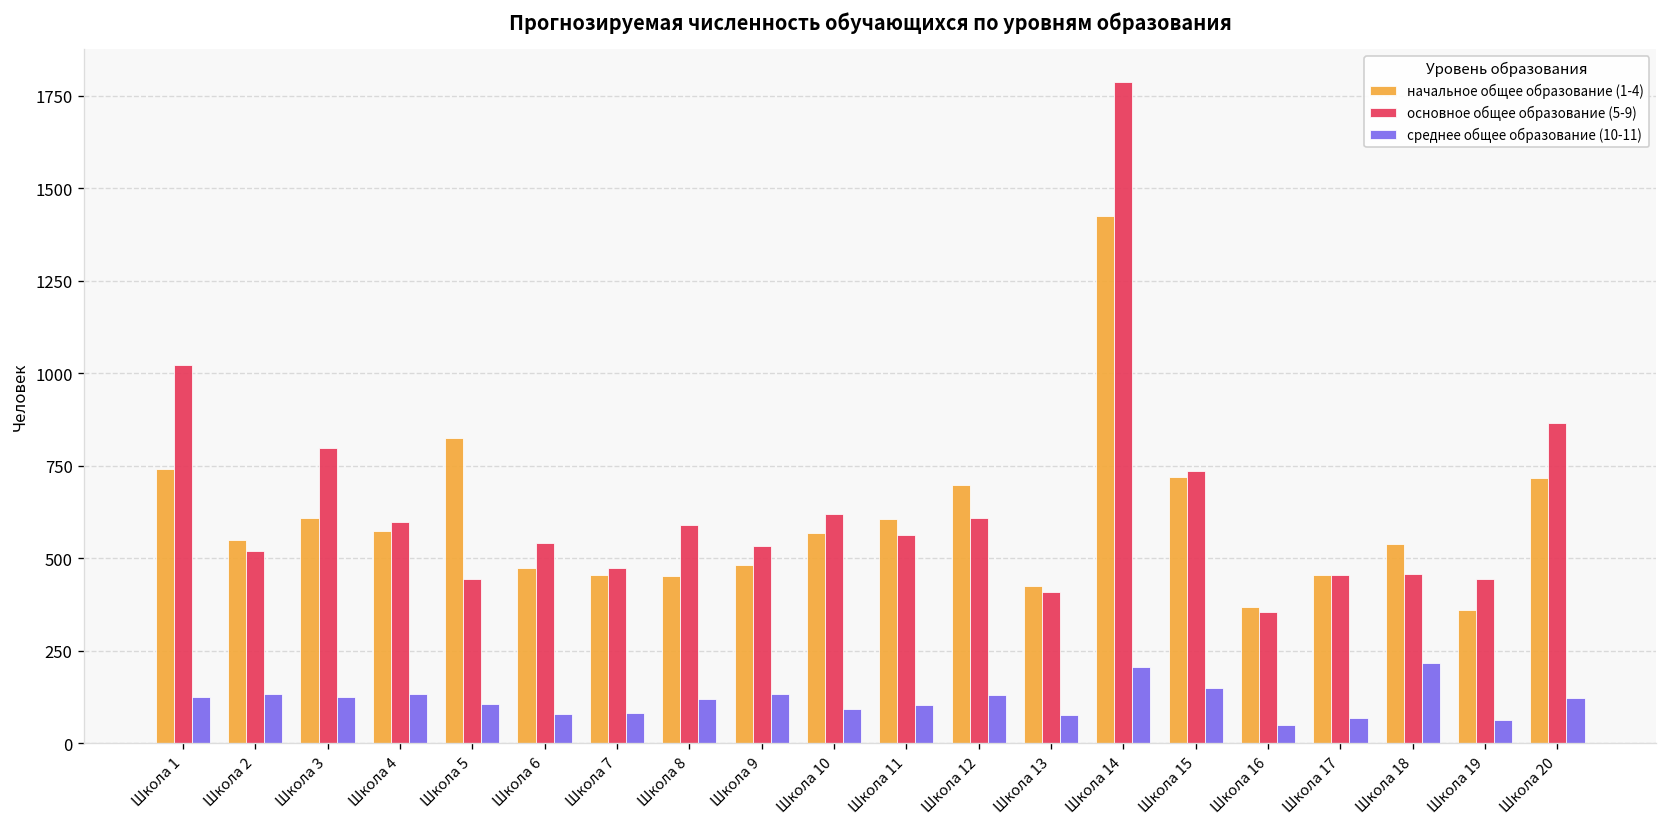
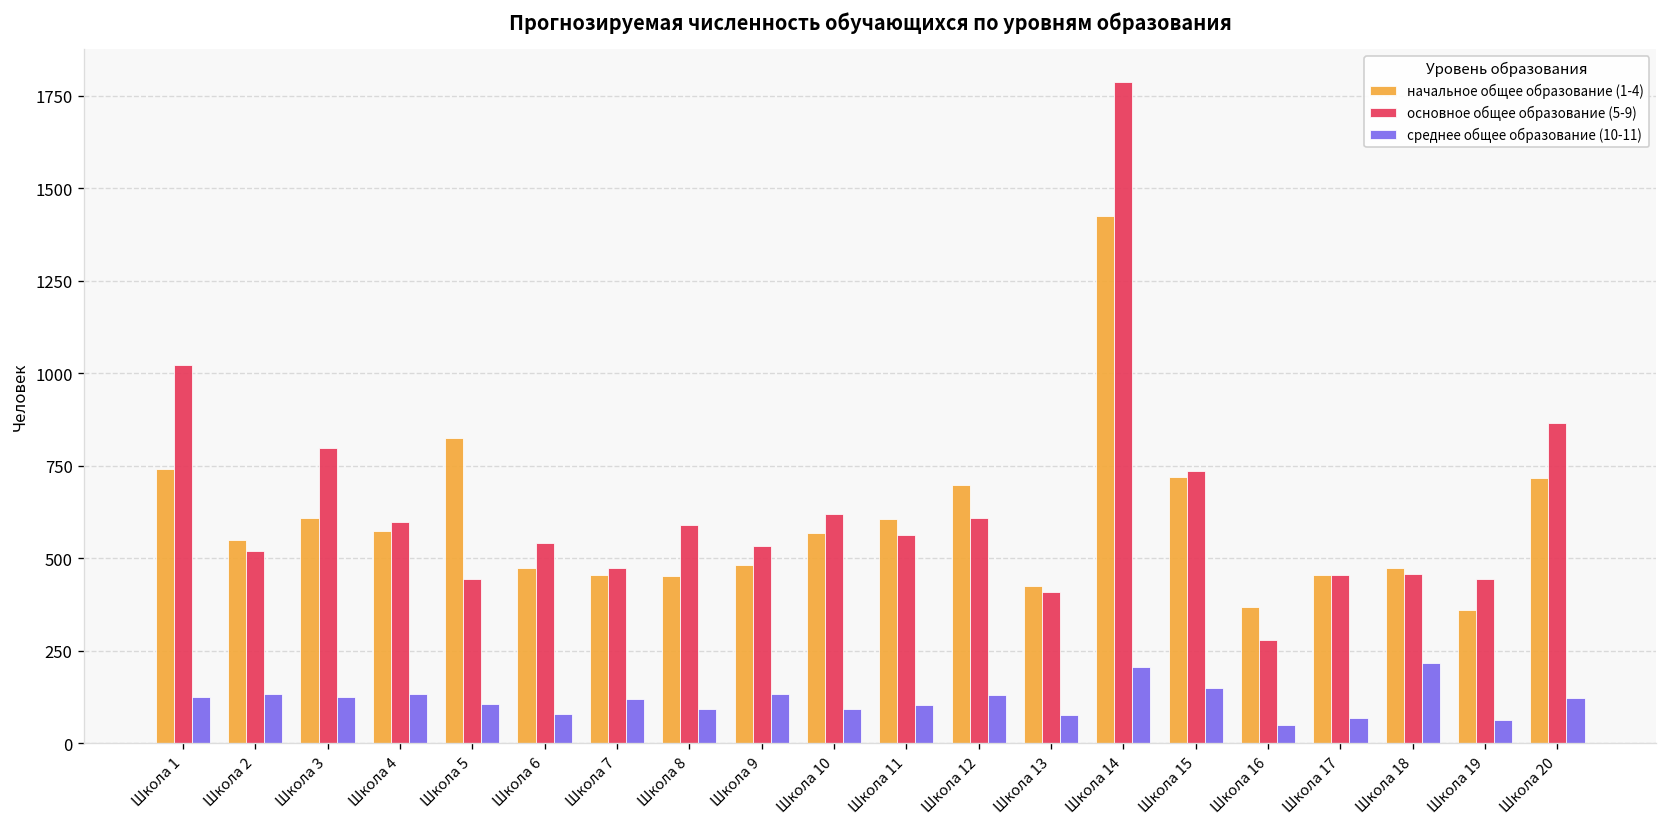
среднее общее образование (10-11), Школа 7: 80 -> 120
среднее общее образование (10-11), Школа 8: 120 -> 90
основное общее образование (5-9), Школа 16: 350 -> 280
начальное общее образование (1-4), Школа 18: 540 -> 470
